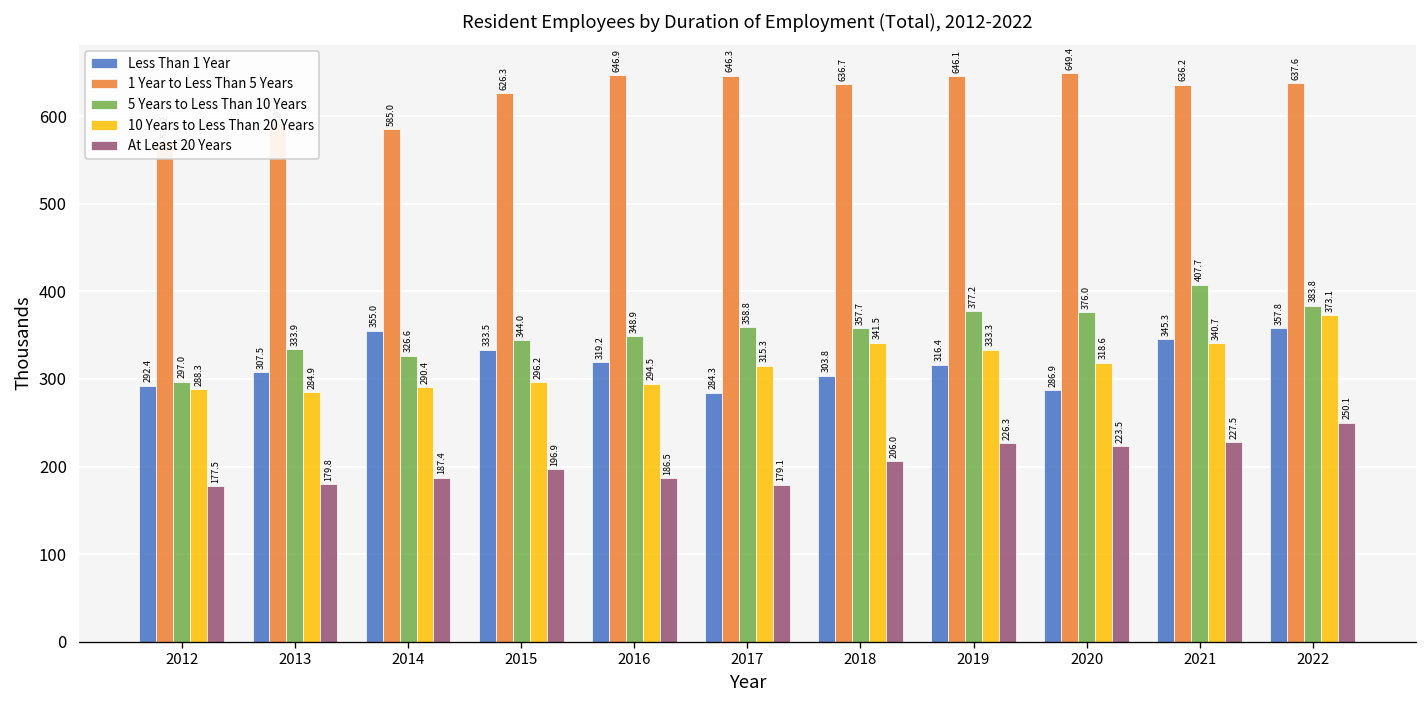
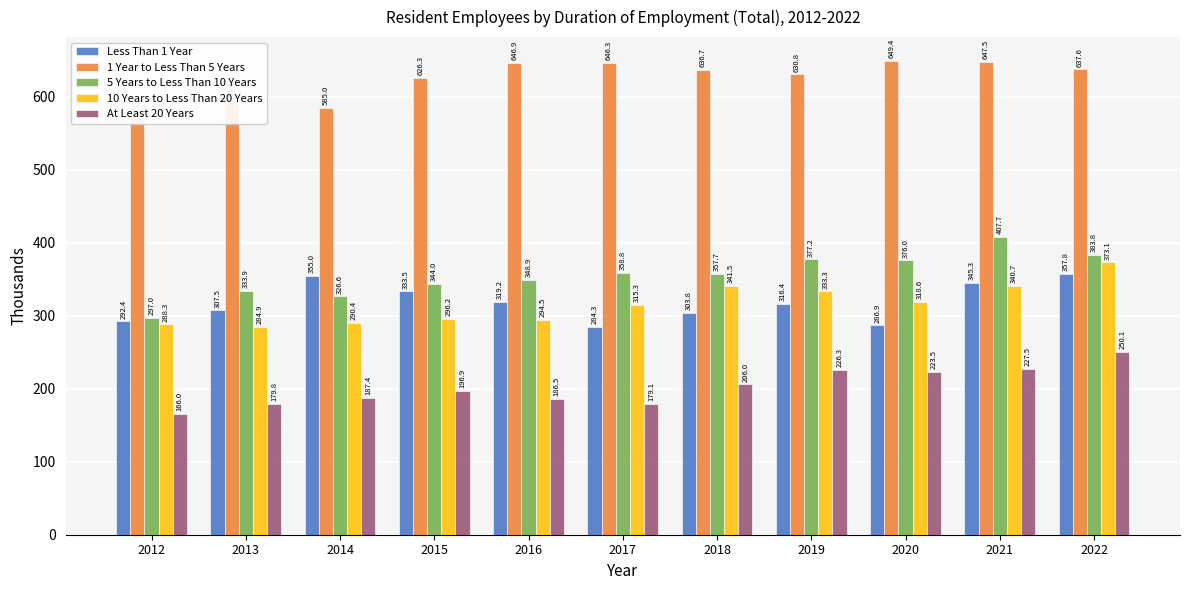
At Least 20 Years, 2012: 177.5 -> 166.0
1 Year to Less Than 5 Years, 2019: 646.1 -> 630.8
1 Year to Less Than 5 Years, 2021: 636.2 -> 647.5
